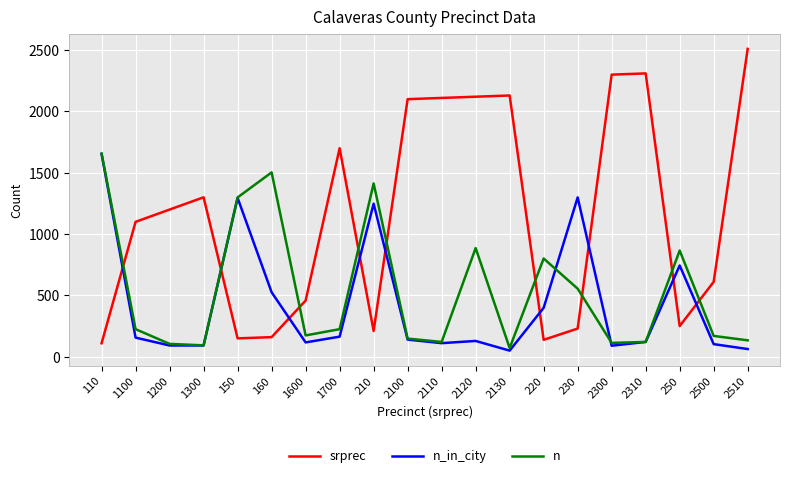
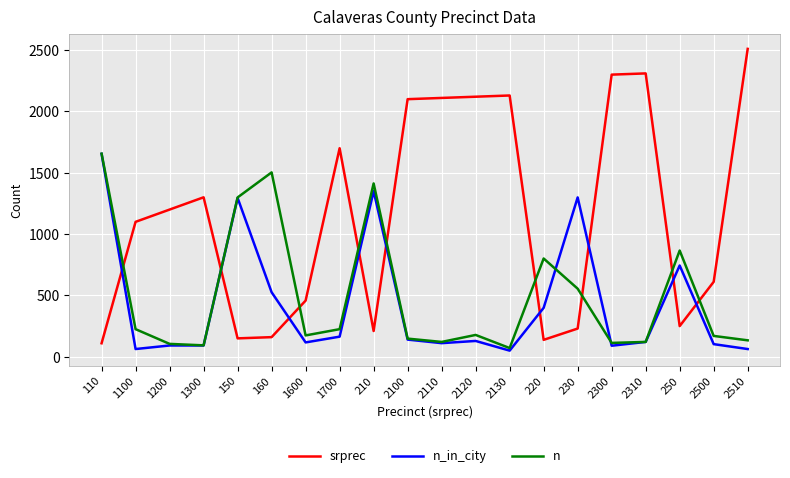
n_in_city, 1100: 160 -> 60
n_in_city, 210: 1250 -> 1350
n, 2120: 890 -> 180
